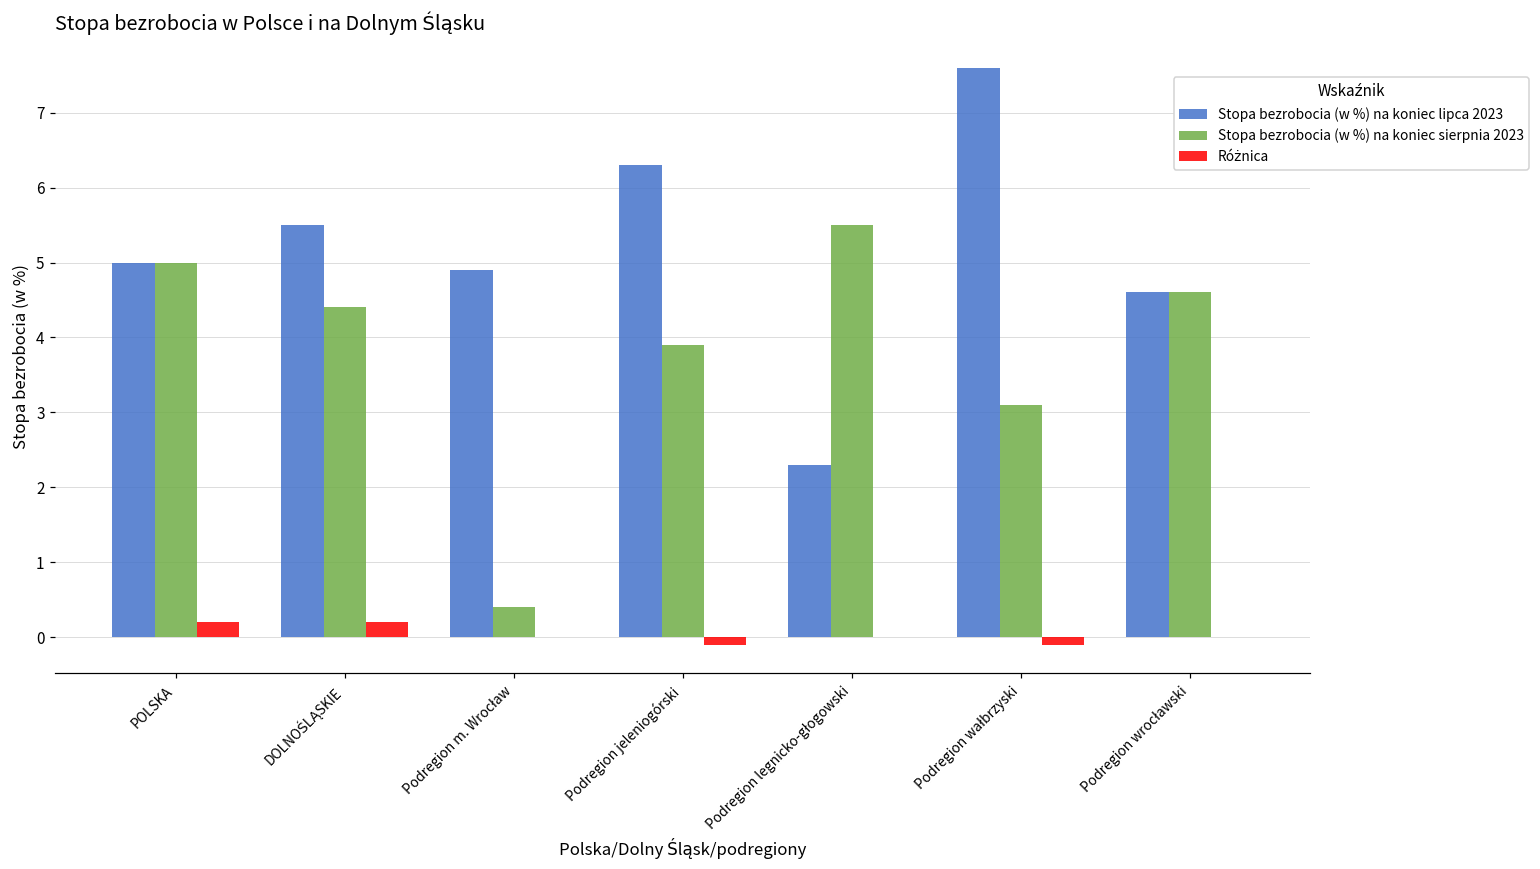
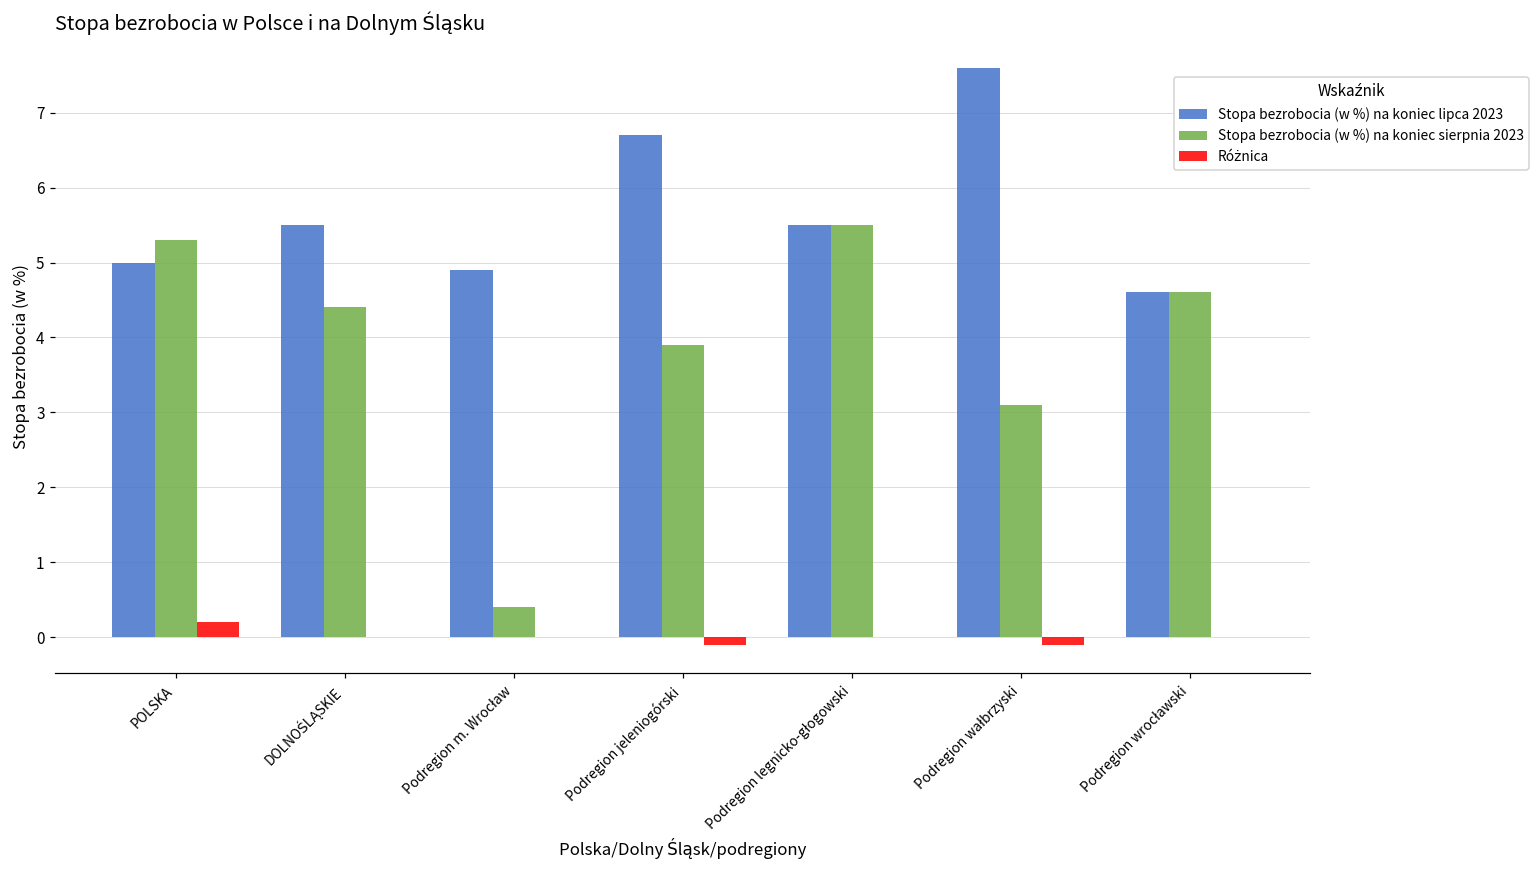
Stopa bezrobocia (w %) na koniec sierpnia 2023, POLSKA: 5.0 -> 5.3
Różnica, DOLNOŚLĄSKIE: 0.2 -> 0.0
Stopa bezrobocia (w %) na koniec lipca 2023, Podregion jeleniogórski: 6.3 -> 6.7
Stopa bezrobocia (w %) na koniec lipca 2023, Podregion legnicko-głogowski: 2.3 -> 5.5
